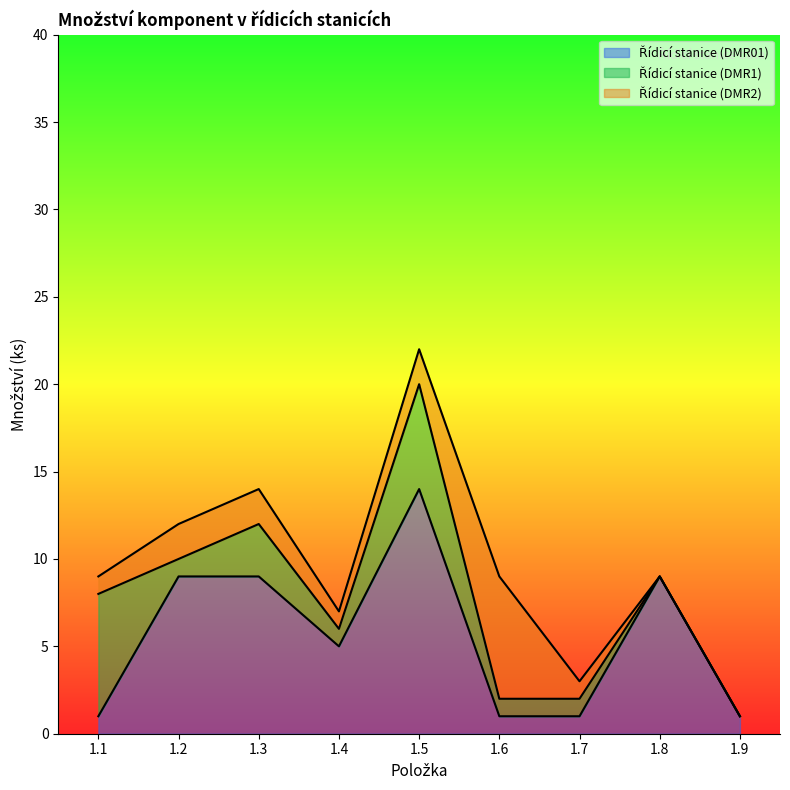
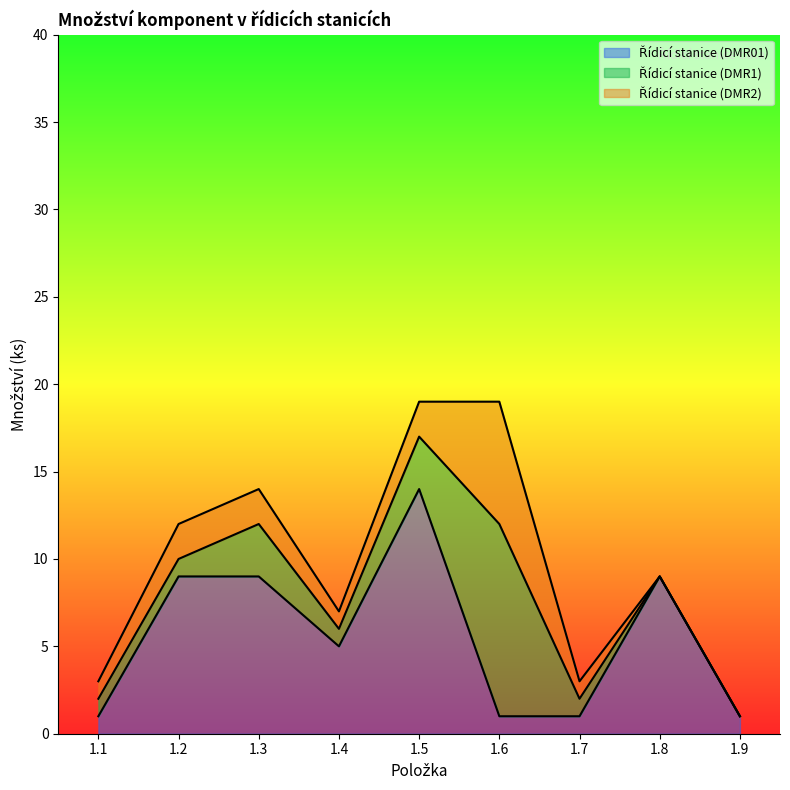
Řídicí stanice (DMR1), 1.1: 7 -> 1
Řídicí stanice (DMR1), 1.5: 6 -> 3
Řídicí stanice (DMR1), 1.6: 1 -> 11
